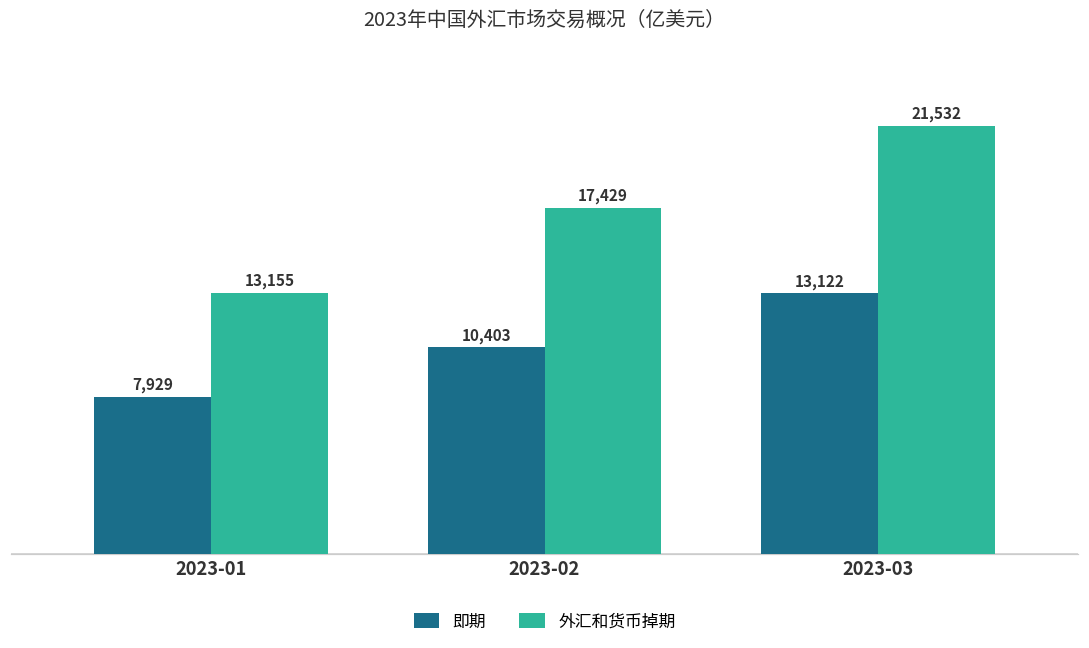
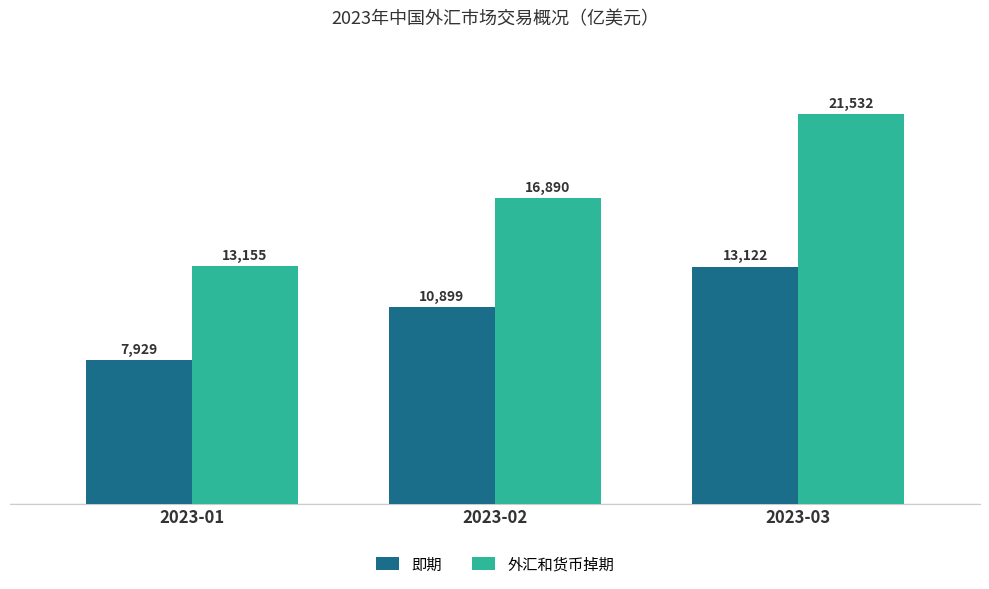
即期, 2023-02: 10,403 -> 10,899
外汇和货币掉期, 2023-02: 17,429 -> 16,890
